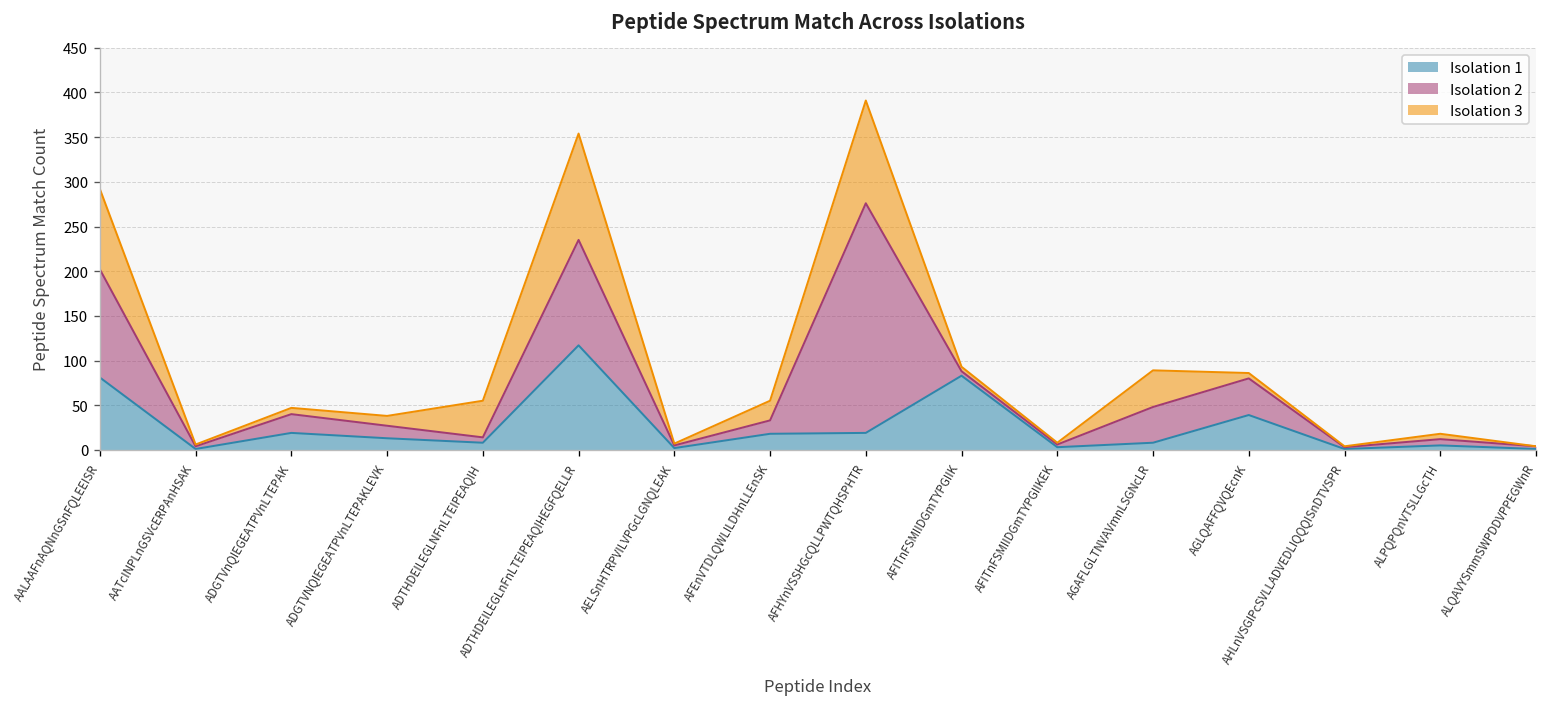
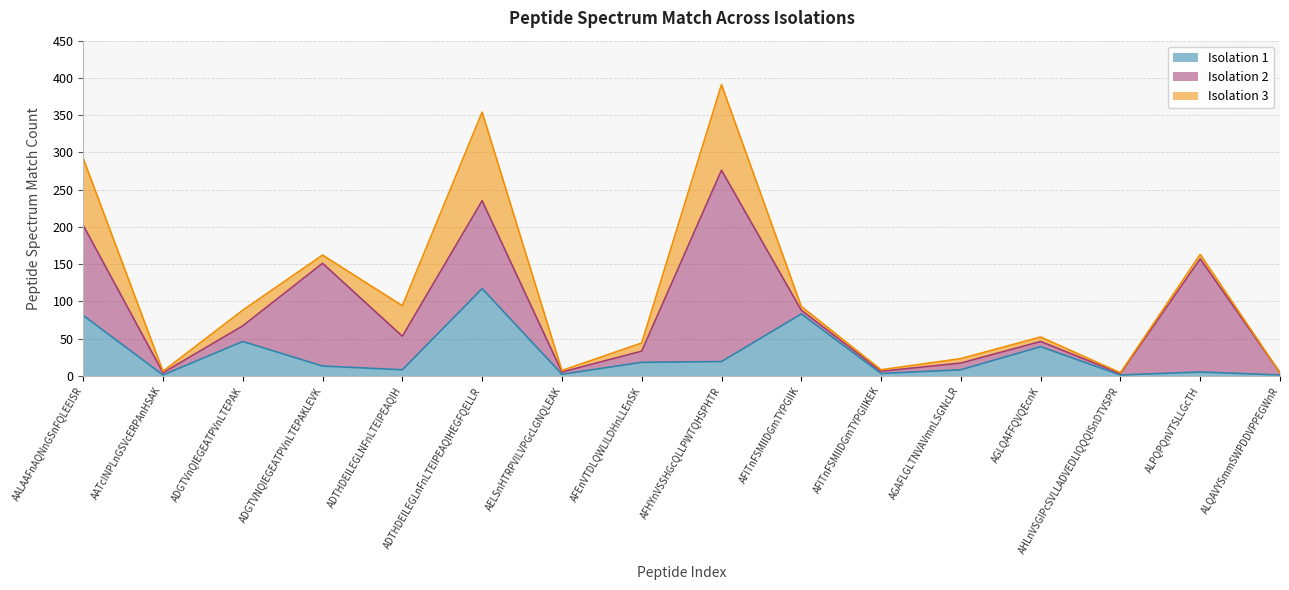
Isolation 1, ADGTVnQIEGEATPVnLTEPAK: 20 -> 50
Isolation 3, ADGTVnQIEGEATPVnLTEPAK: 10 -> 20
Isolation 2, ADGTVNQIEGEATPVnLTEPAKLEVK: 10 -> 140
Isolation 2, ADTHDEILEGLNFnLTEIPEAQIH: 10 -> 50
Isolation 3, AFEnVTDLQWLILDHnLLEnSK: 20 -> 10
Isolation 2, AGAFLGLTNVAVmnLSGNcLR: 40 -> 10
Isolation 3, AGAFLGLTNVAVmnLSGNcLR: 40 -> 10
Isolation 2, AGLQAFFQVQEcnK: 40 -> 10
Isolation 2, ALPQPQnVTSLLGcTH: 10 -> 150
